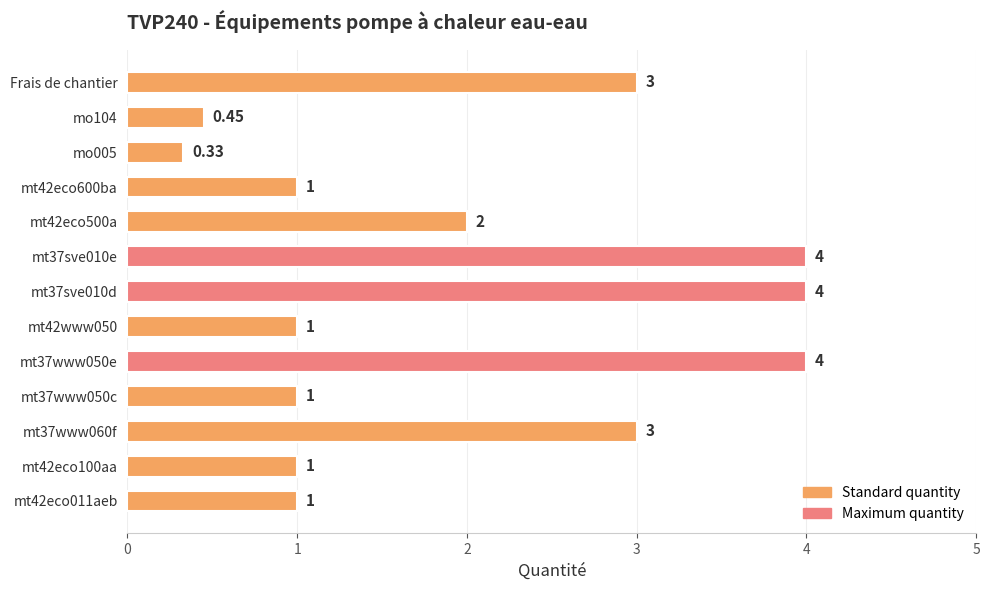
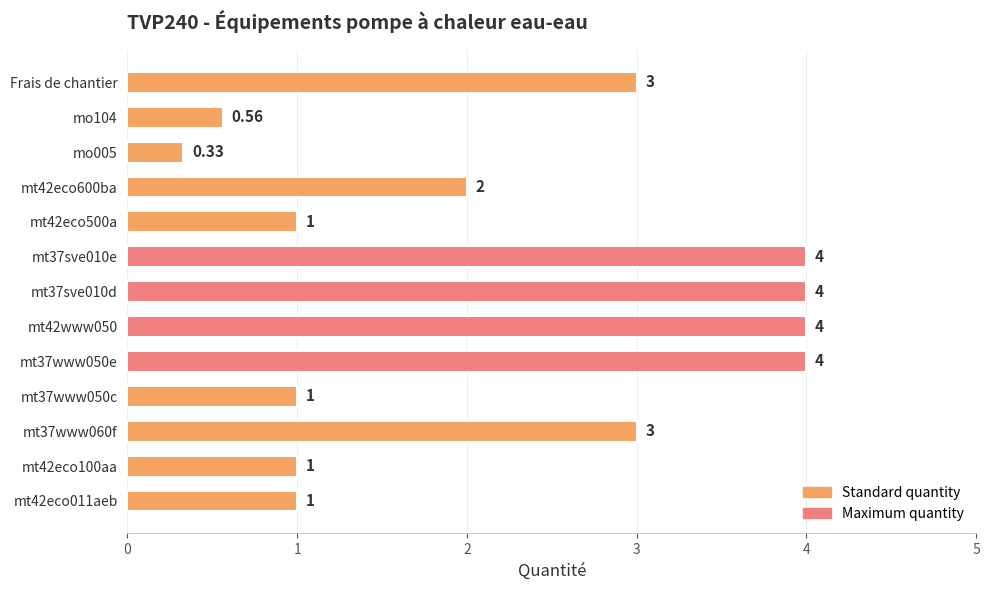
mo104: 0.45 -> 0.56
mt42eco600ba: 1 -> 2
mt42eco500a: 2 -> 1
mt42www050: 1 -> 4
